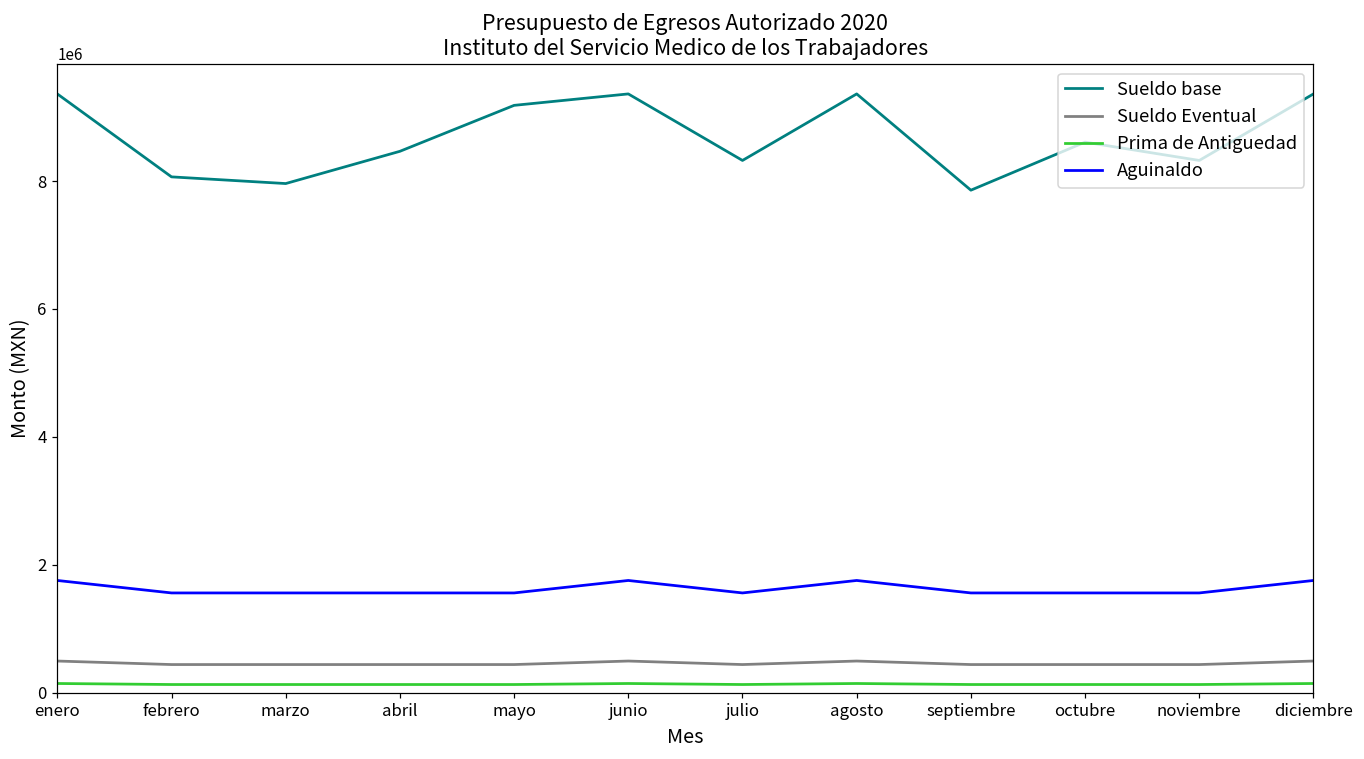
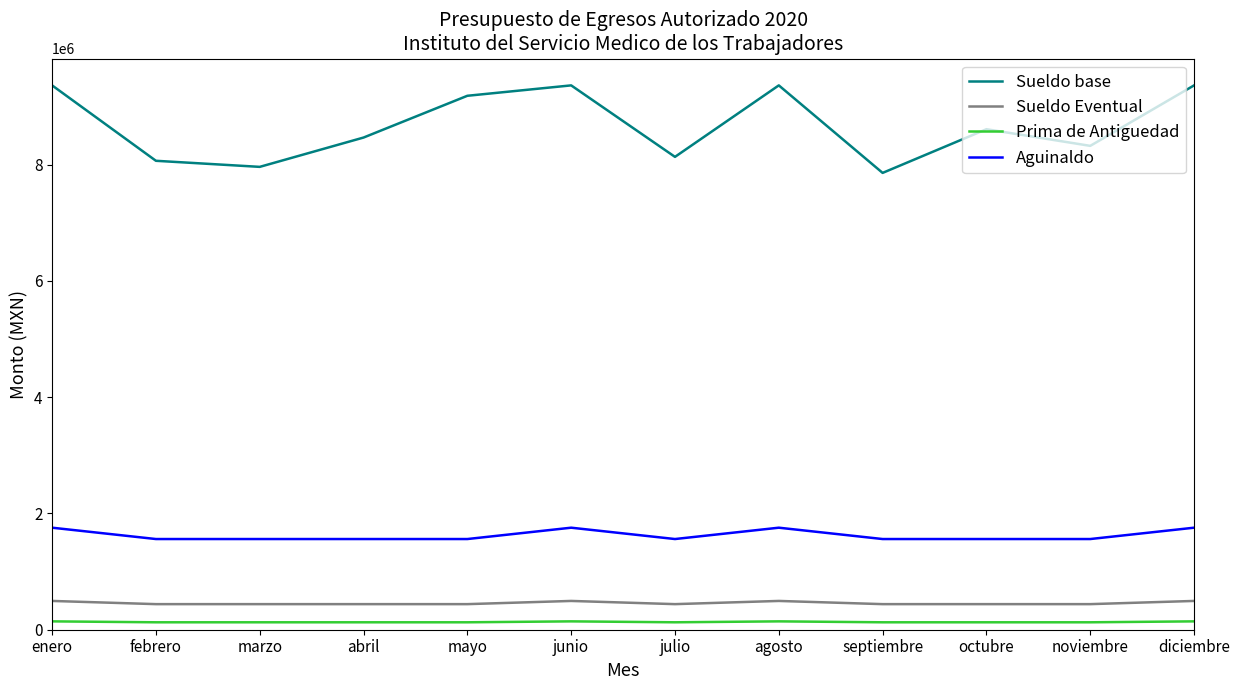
Sueldo base, julio: 8300000 -> 8100000
